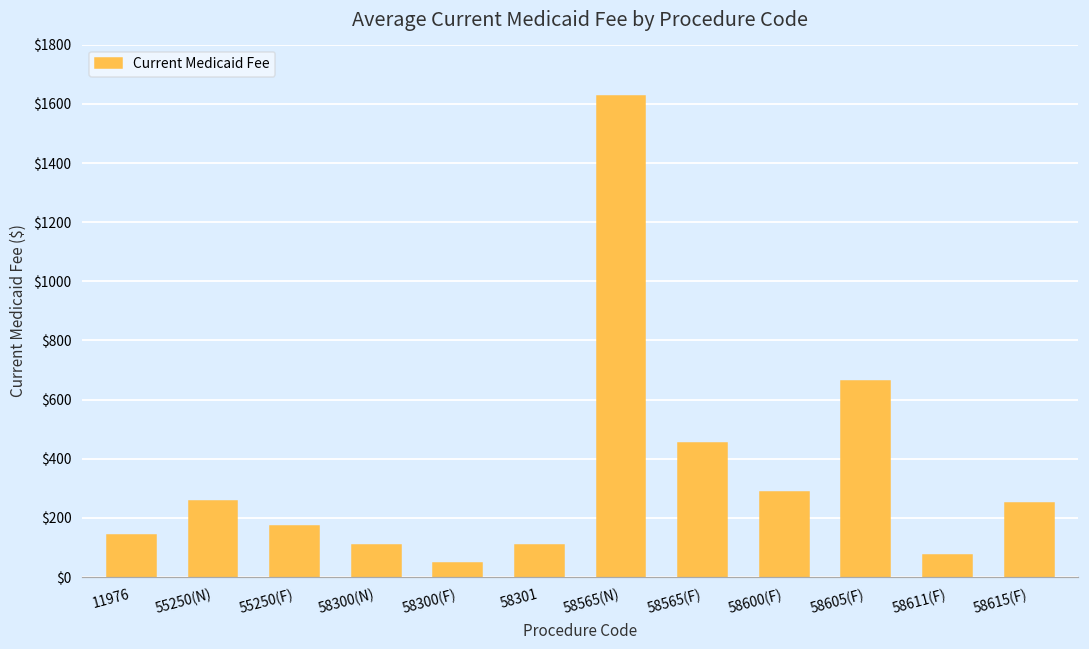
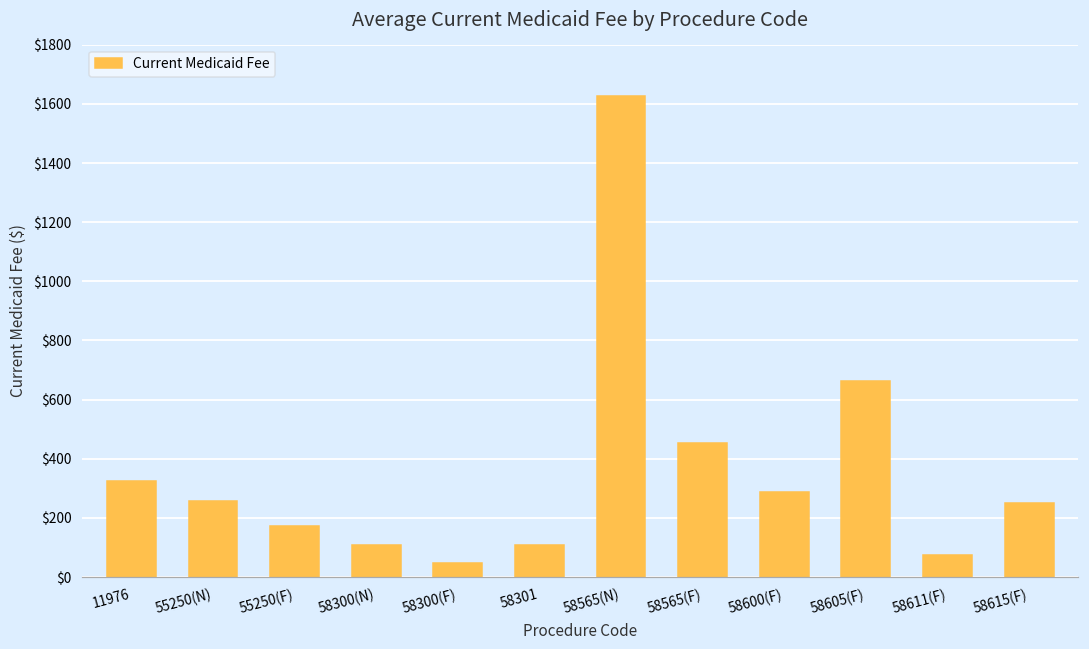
11976: $140 -> $320
